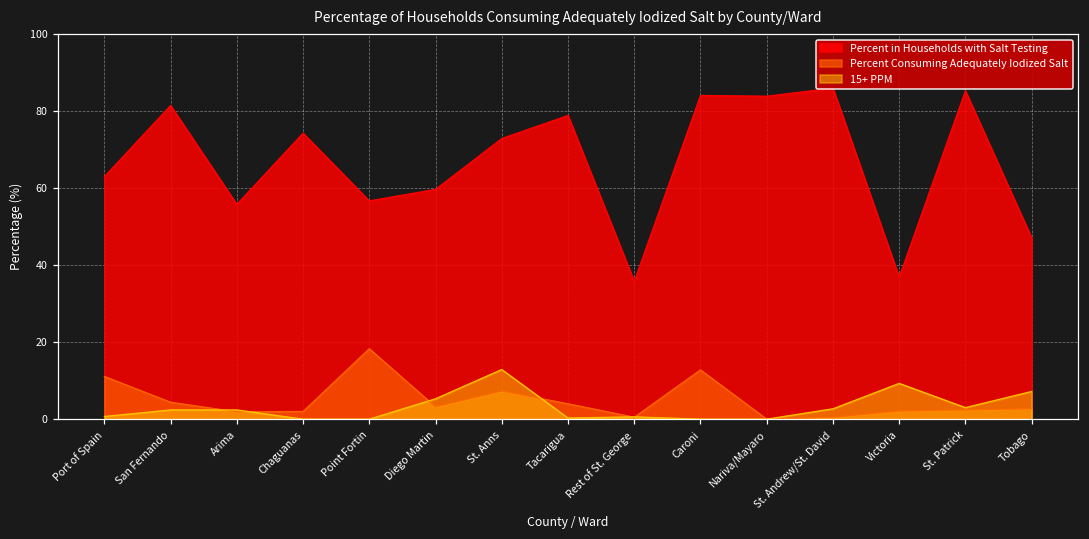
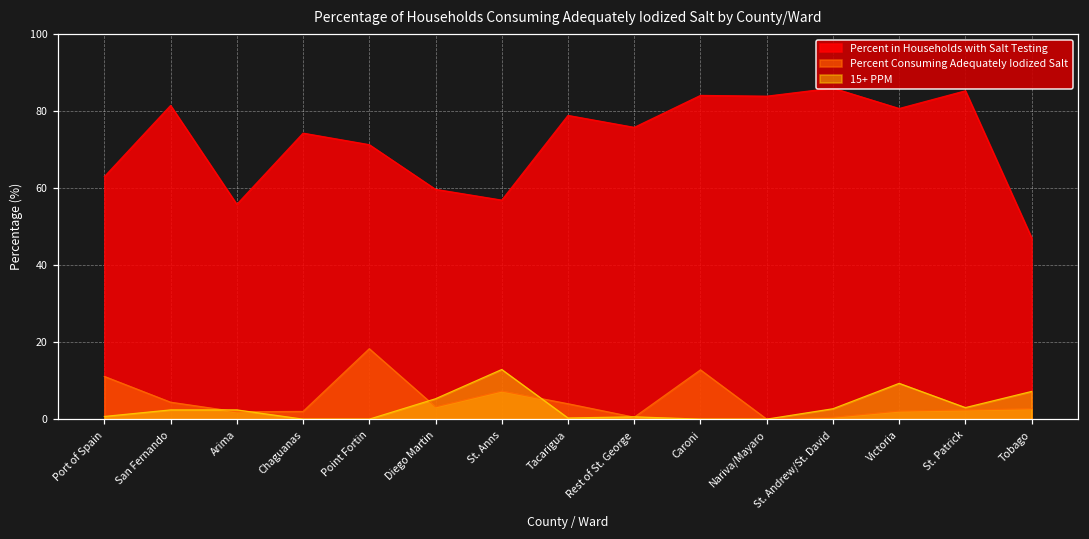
Percent in Households with Salt Testing, Point Fortin: 57 -> 71
Percent in Households with Salt Testing, St. Anns: 73 -> 57
Percent in Households with Salt Testing, Rest of St. George: 36 -> 76
Percent in Households with Salt Testing, Victoria: 37 -> 81
